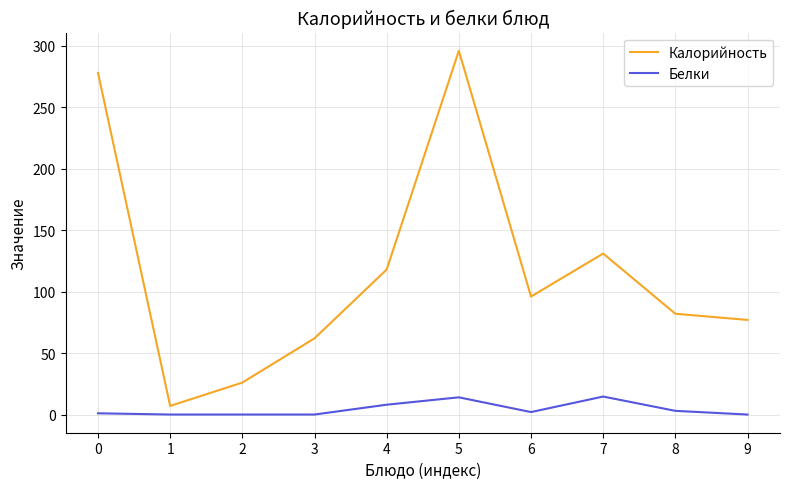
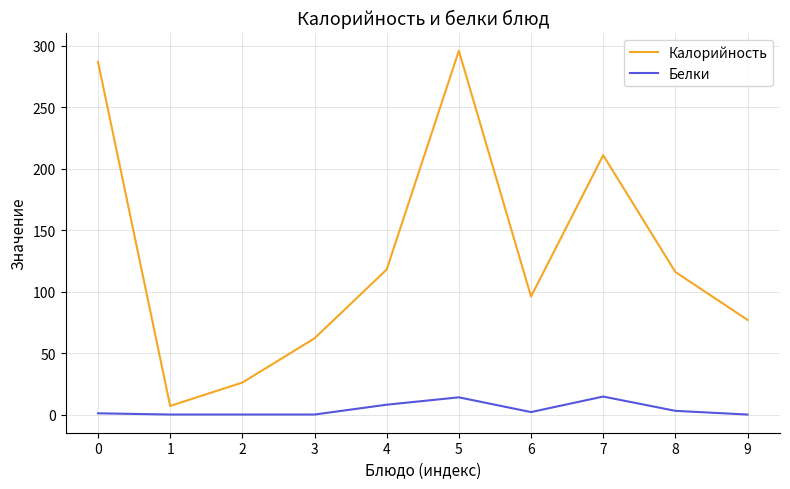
Калорийность, 0: 278 -> 287
Калорийность, 7: 131 -> 211
Калорийность, 8: 82 -> 116
